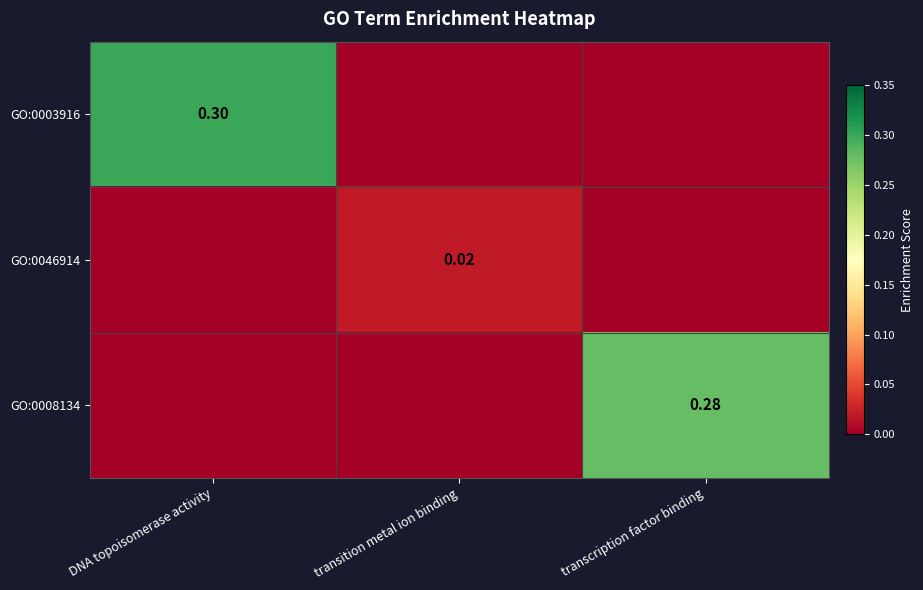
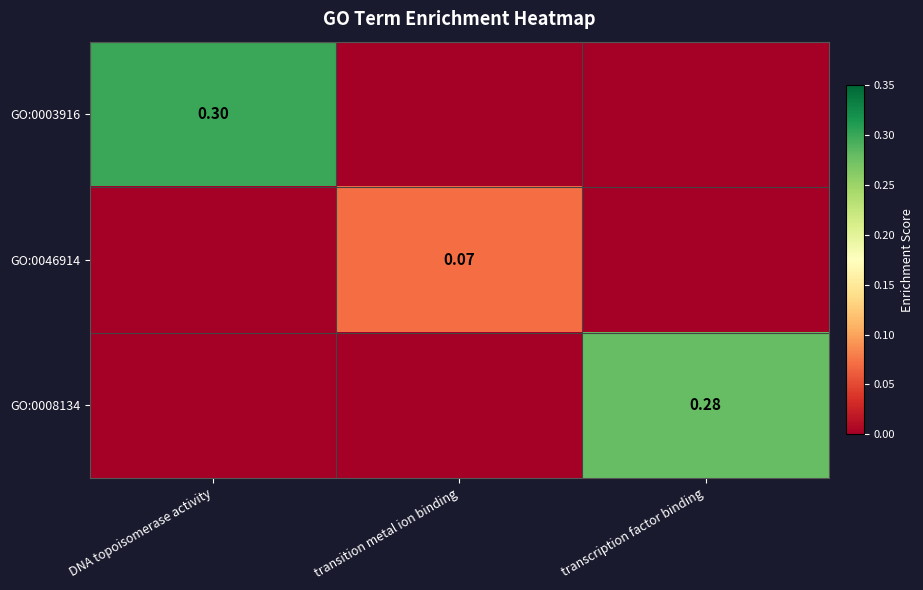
GO:0046914, transition metal ion binding: 0.02 -> 0.07
